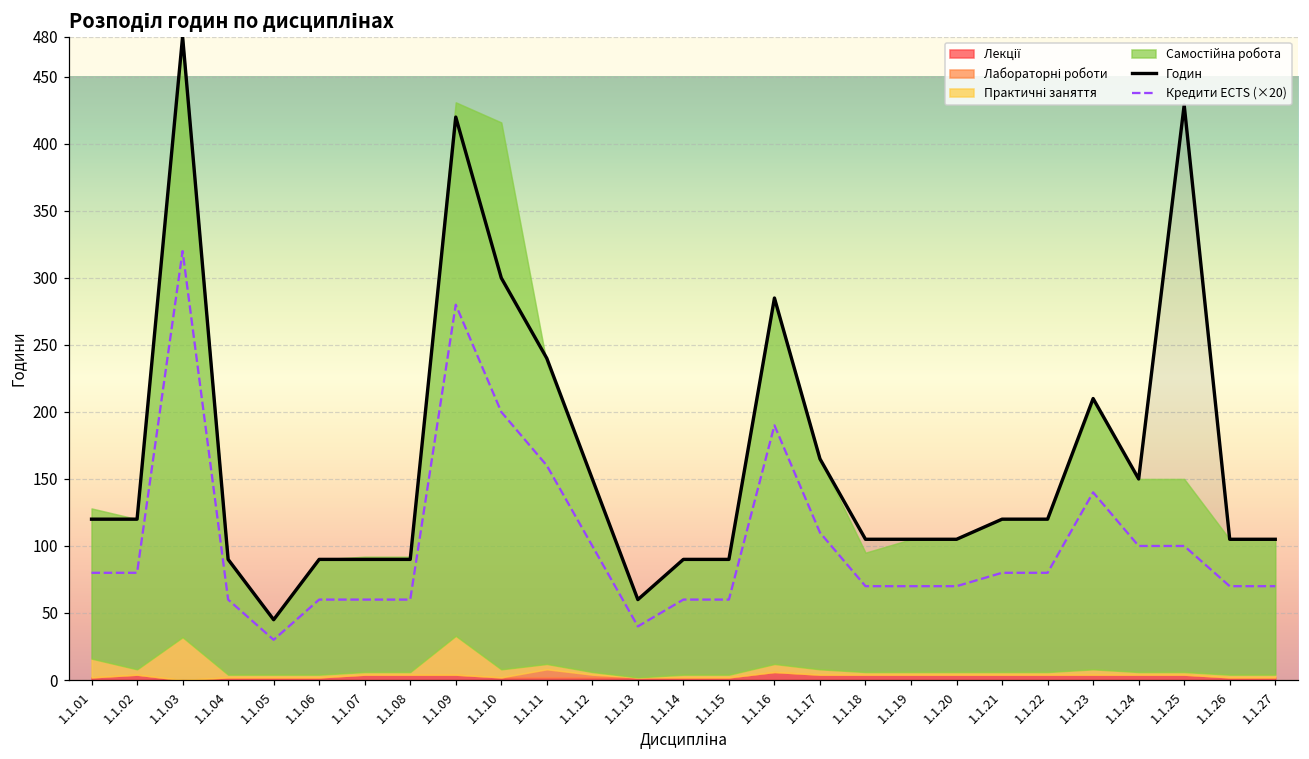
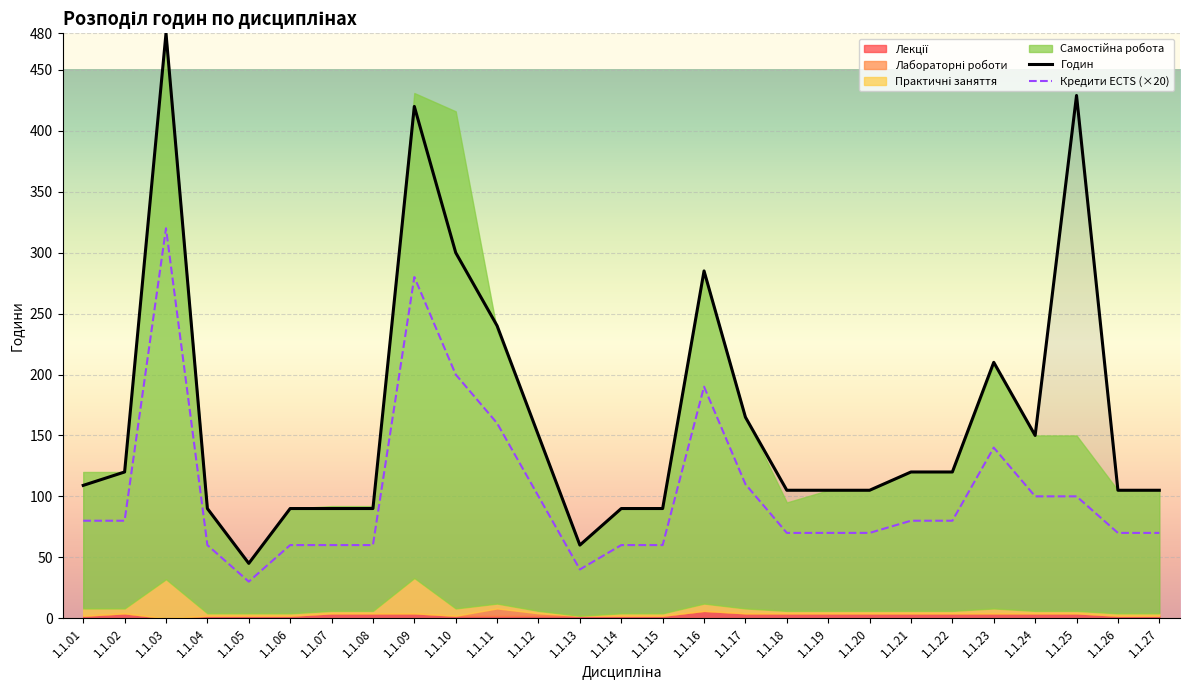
Годин, 1.1.01: 120 -> 109
Практичні заняття, 1.1.01: 14 -> 6
